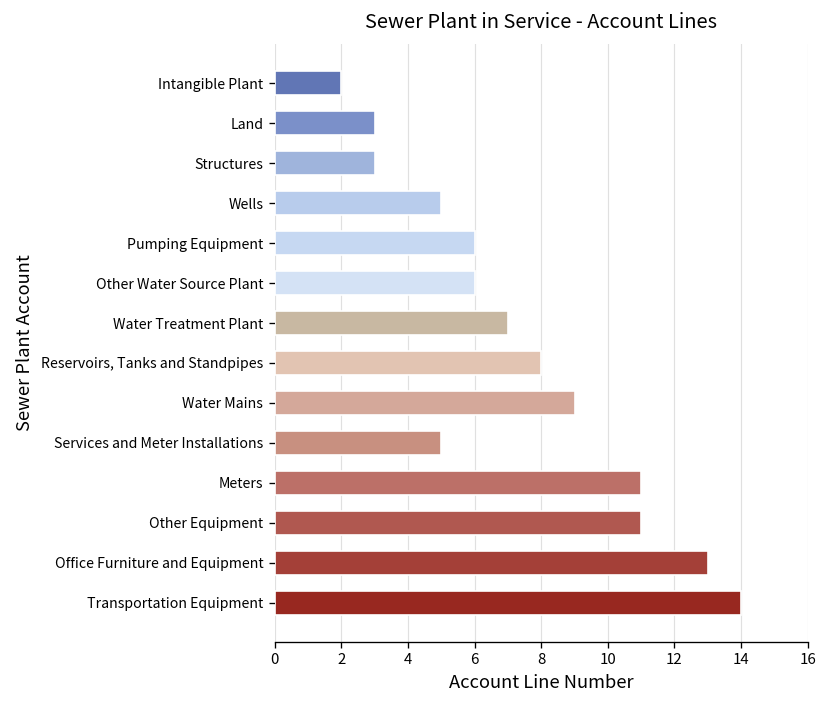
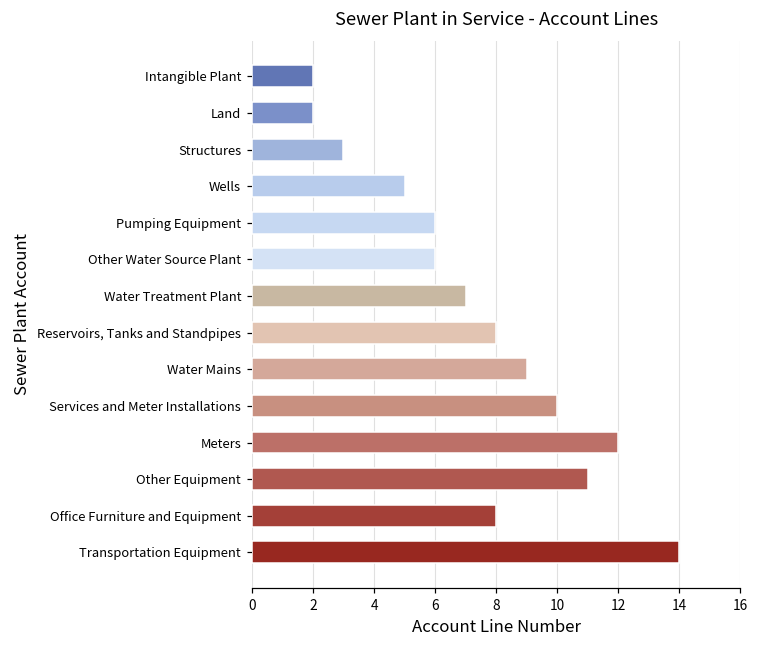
Land: 3 -> 2
Services and Meter Installations: 5 -> 10
Meters: 11 -> 12
Office Furniture and Equipment: 13 -> 8
